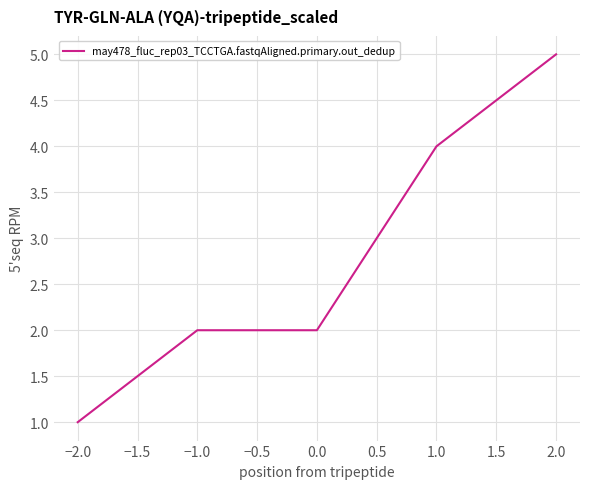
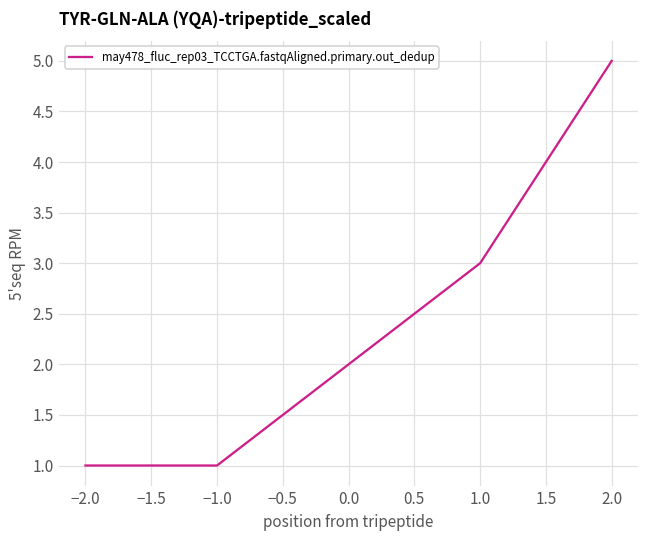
−1.0: 2 -> 1
1.0: 4 -> 3
